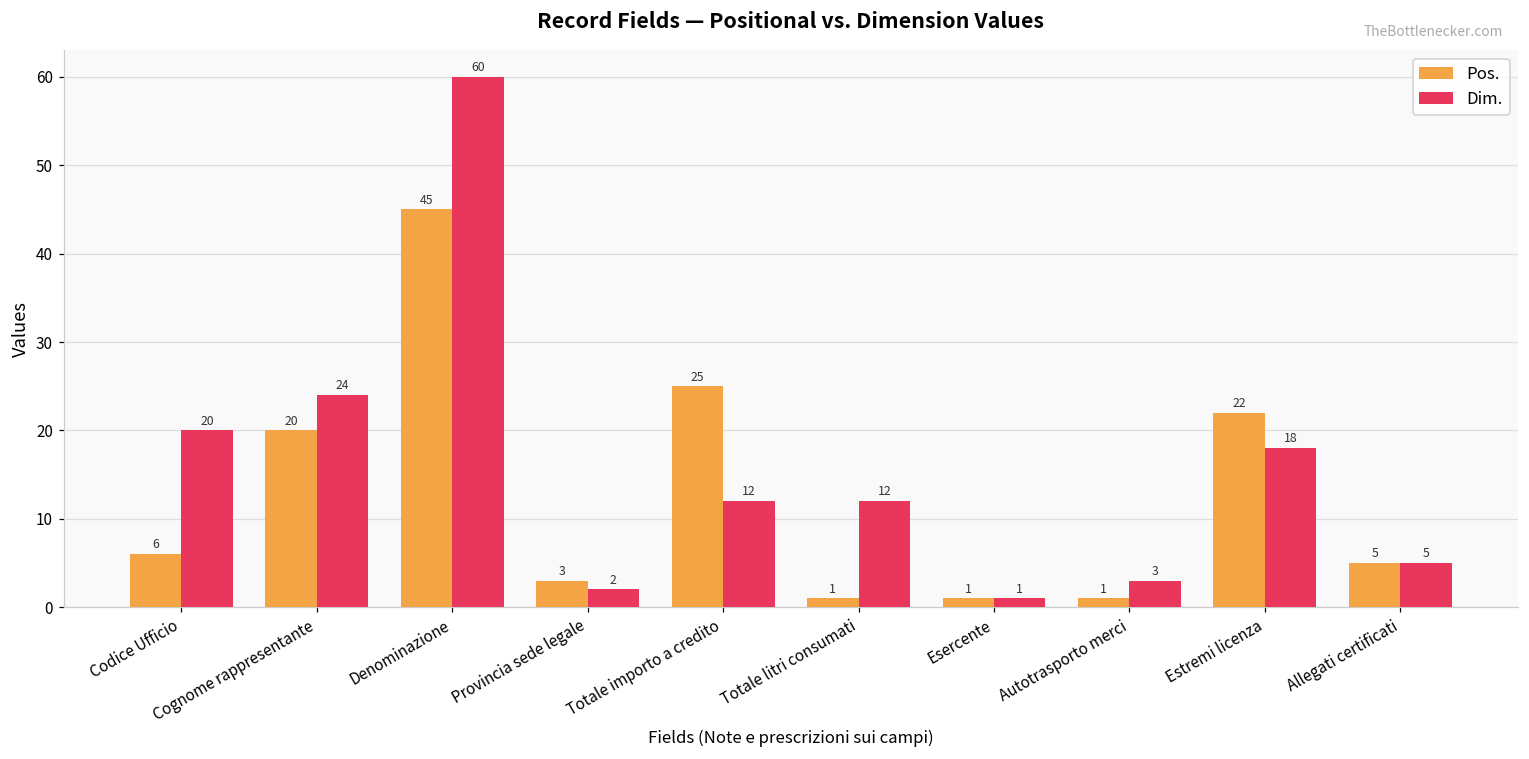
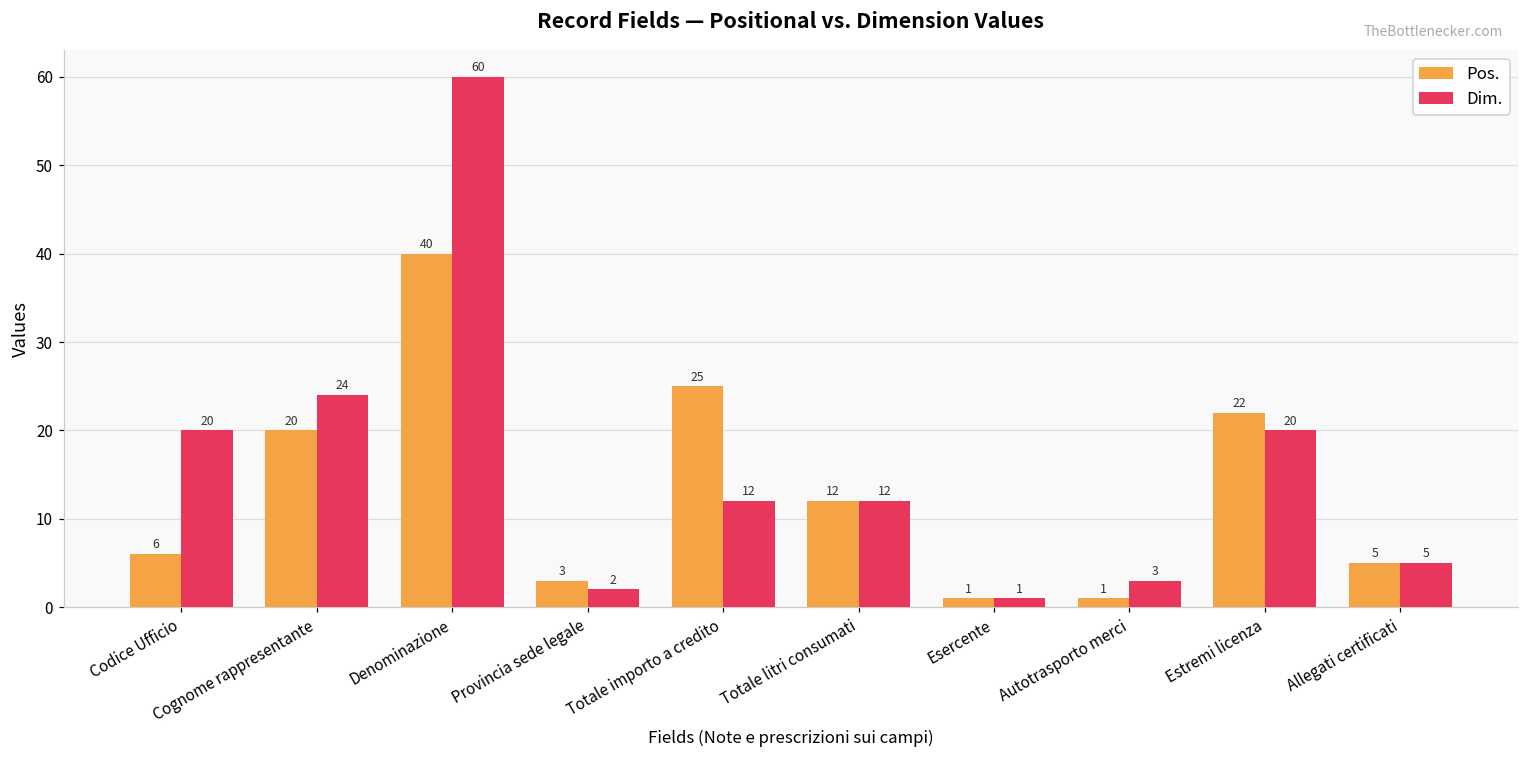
Pos., Denominazione: 45 -> 40
Pos., Totale litri consumati: 1 -> 12
Dim., Estremi licenza: 18 -> 20
